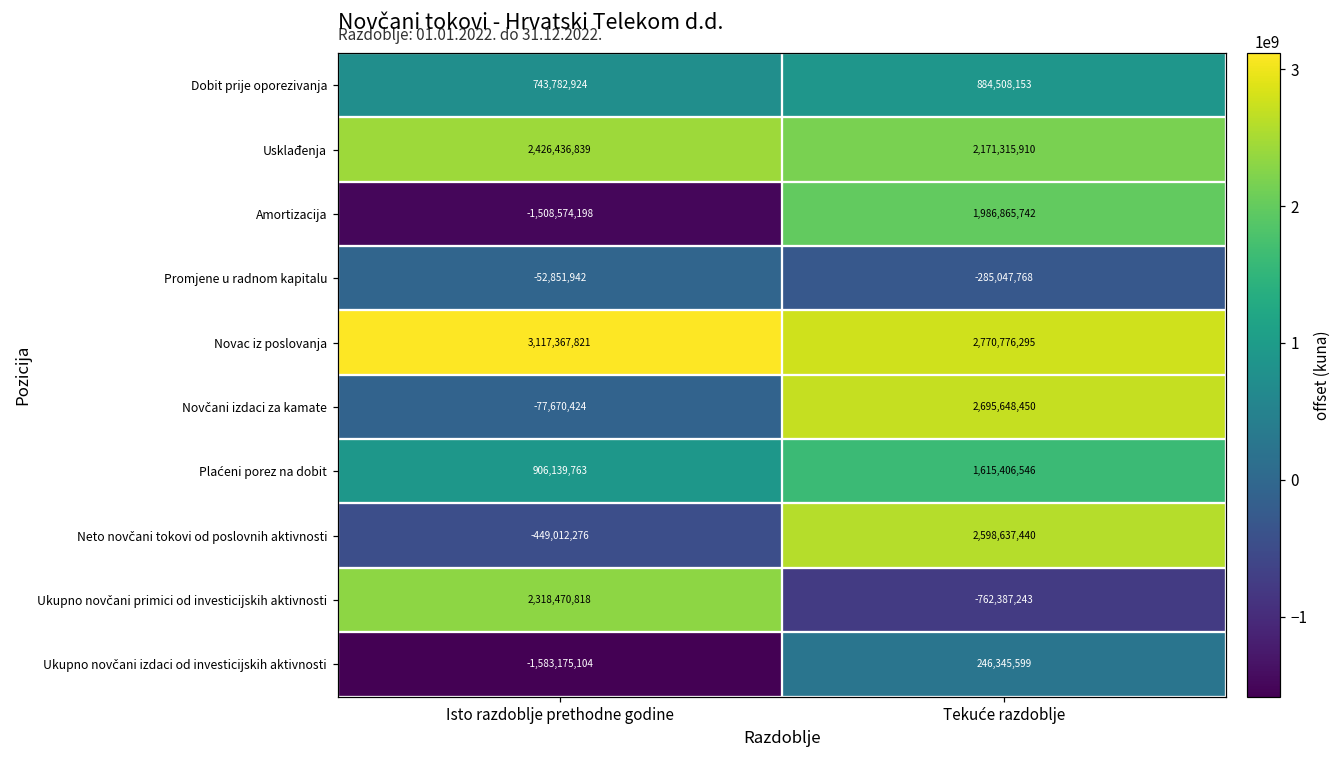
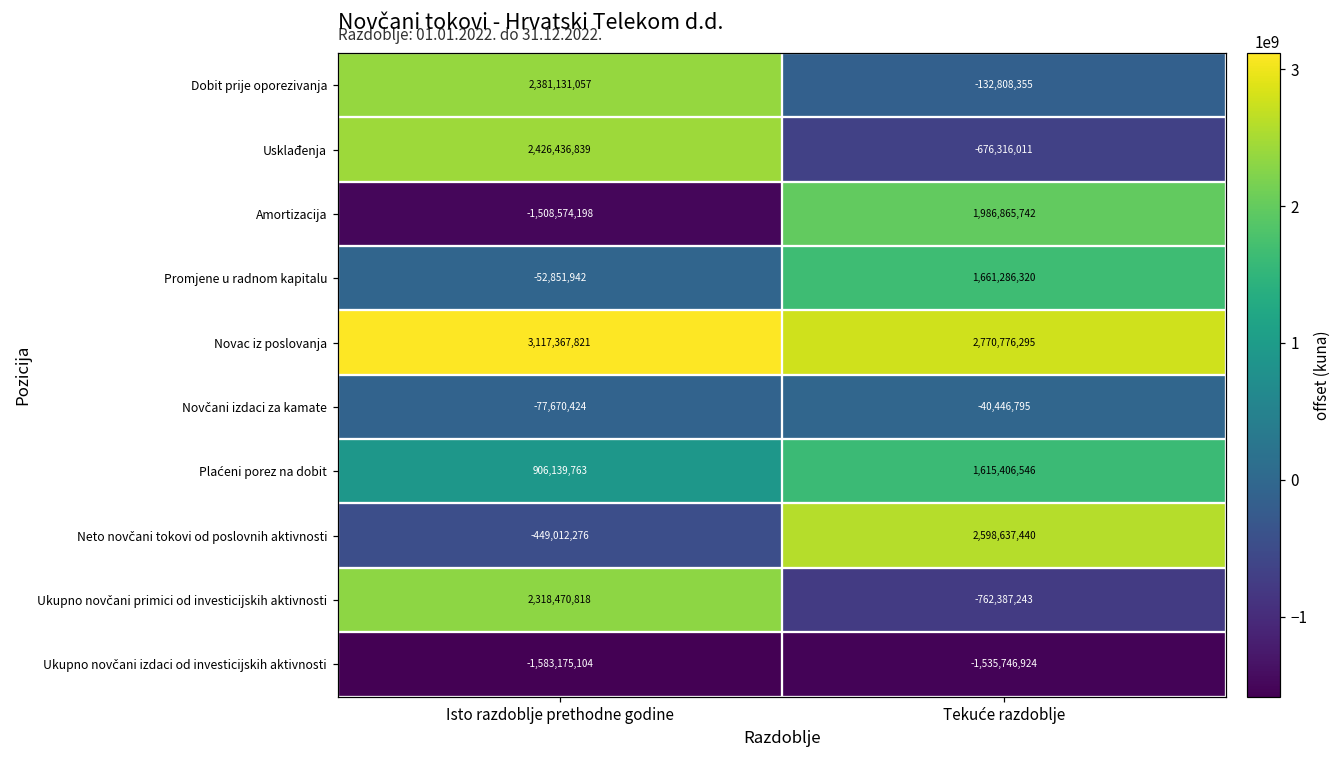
Dobit prije oporezivanja, Isto razdoblje prethodne godine: 743,782,924 -> 2,381,131,057
Dobit prije oporezivanja, Tekuće razdoblje: 884,508,153 -> -132,808,355
Usklađenja, Tekuće razdoblje: 2,171,315,910 -> -676,316,011
Promjene u radnom kapitalu, Tekuće razdoblje: -285,047,768 -> 1,661,286,320
Novčani izdaci za kamate, Tekuće razdoblje: 2,695,648,450 -> -40,446,795
Ukupno novčani izdaci od investicijskih aktivnosti, Tekuće razdoblje: 246,345,599 -> -1,535,746,924
